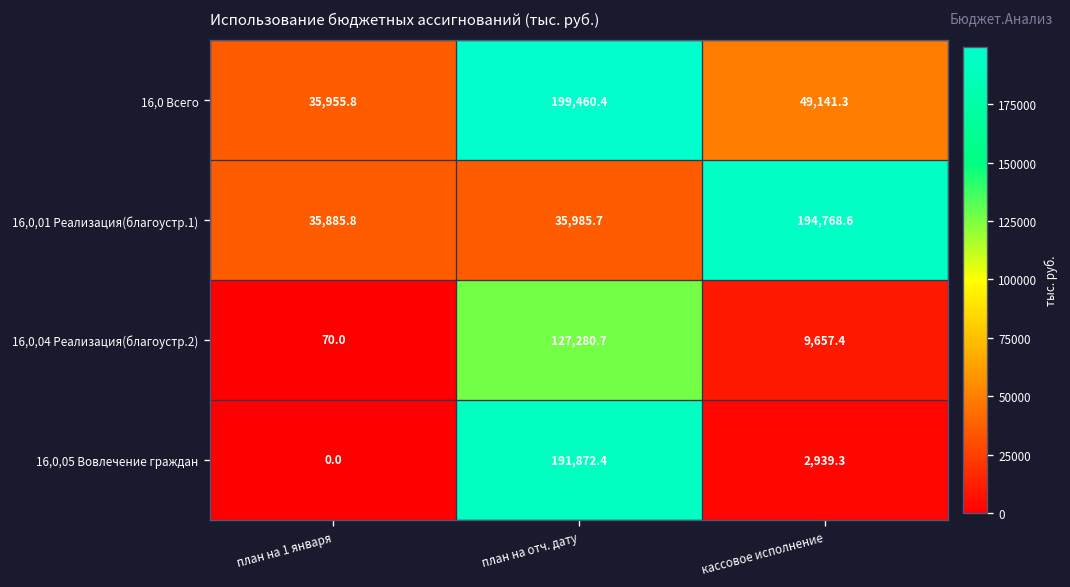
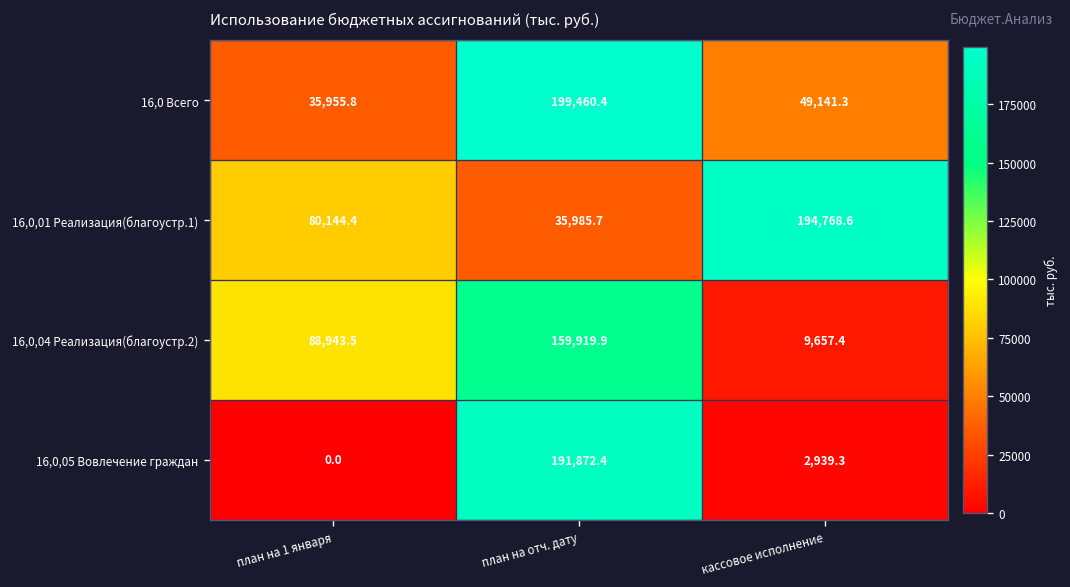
16,0,01 Реализация(благоустр.1), план на 1 января: 35,885.8 -> 80,144.4
16,0,04 Реализация(благоустр.2), план на 1 января: 70.0 -> 88,943.5
16,0,04 Реализация(благоустр.2), план на отч. дату: 127,280.7 -> 159,919.9
